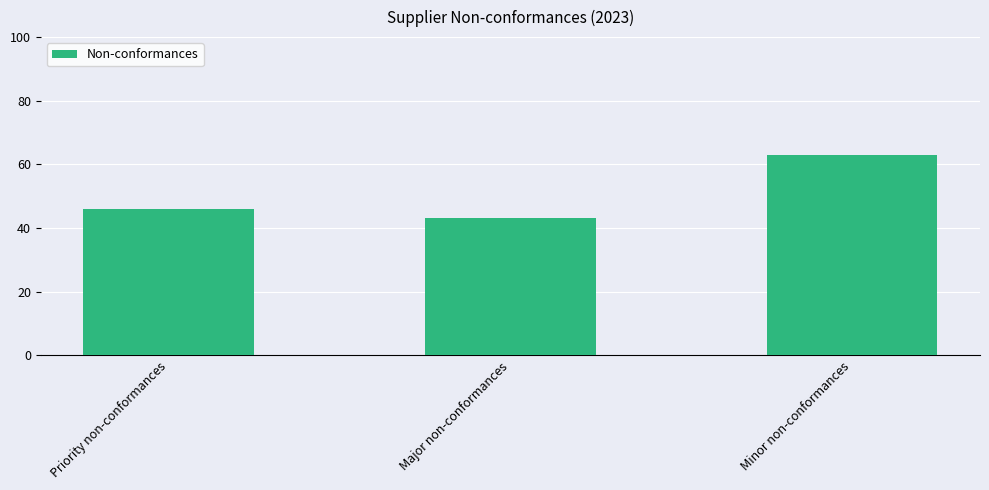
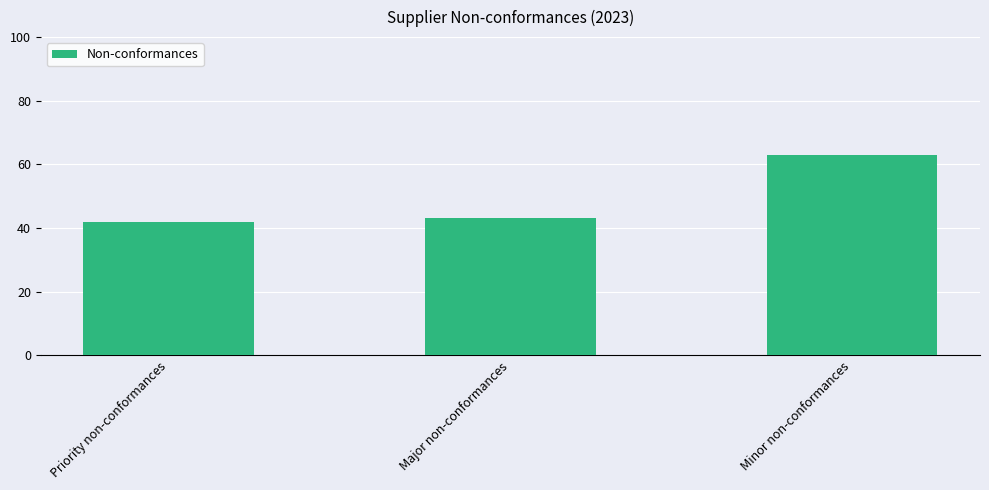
Priority non-conformances: 46 -> 42
